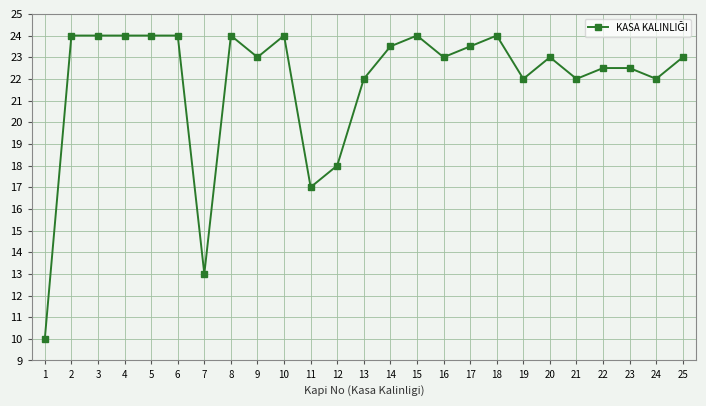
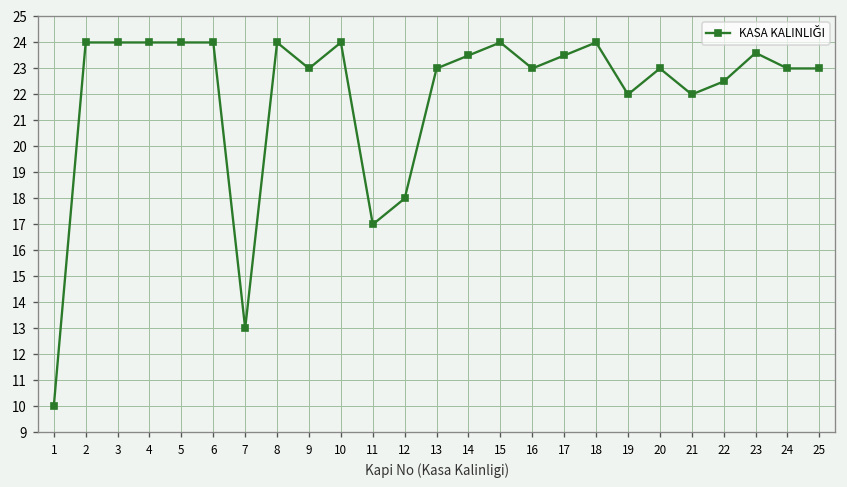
13: 22 -> 23
23: 22.5 -> 23.6
24: 22 -> 23
